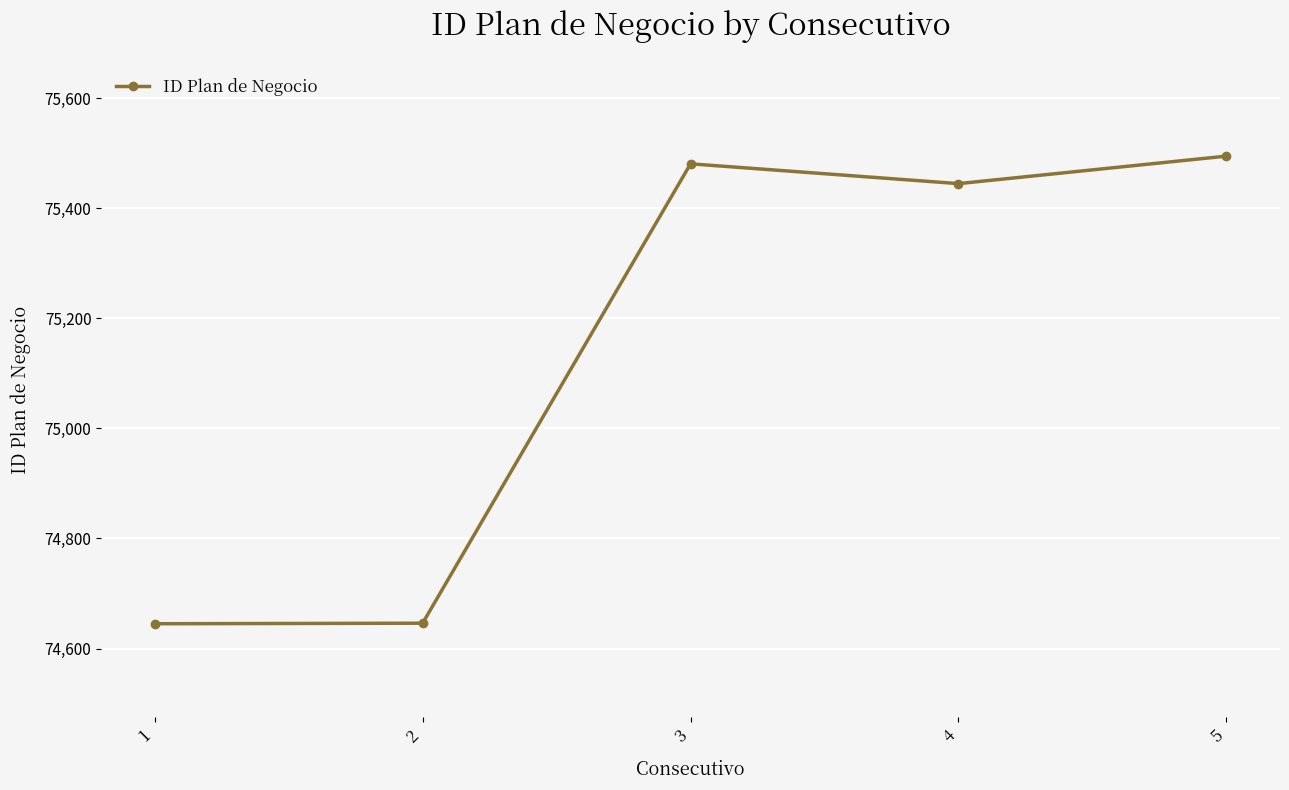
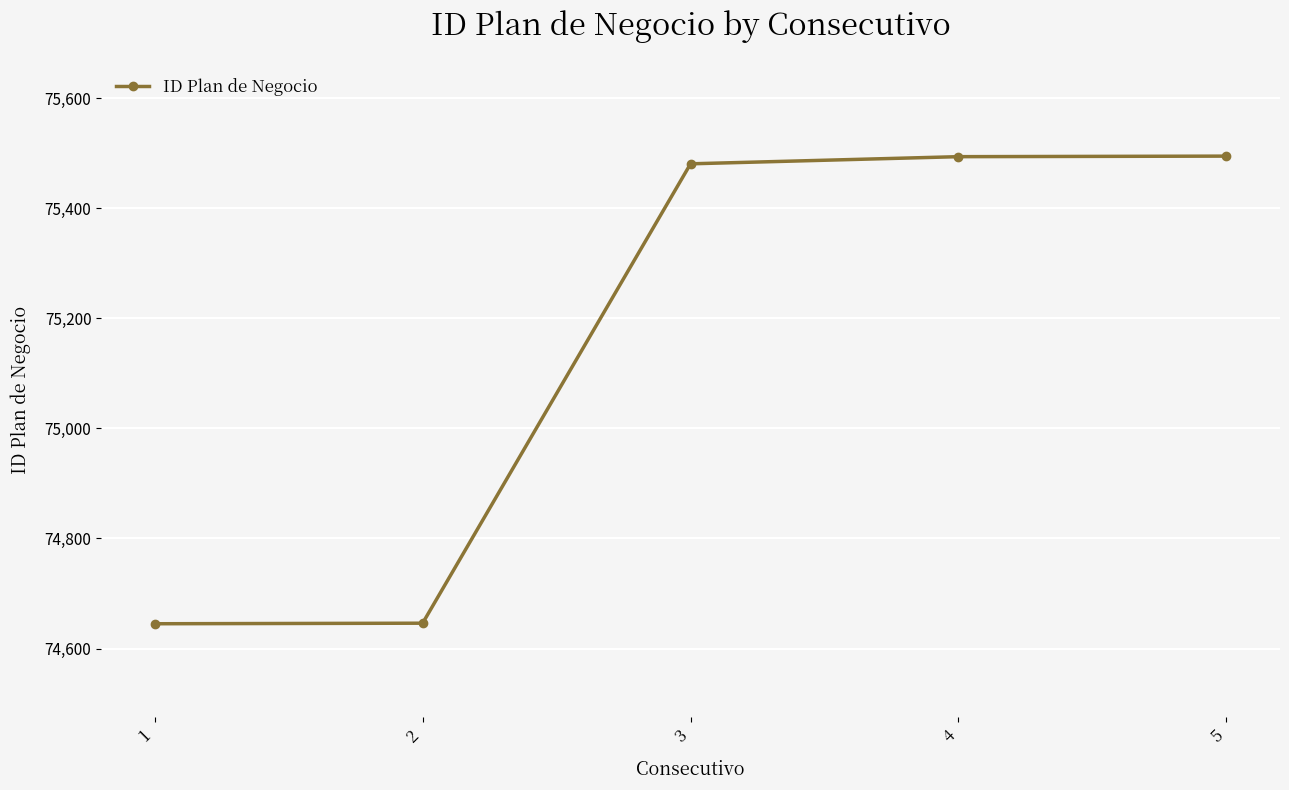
4: 75,450 -> 75,490
